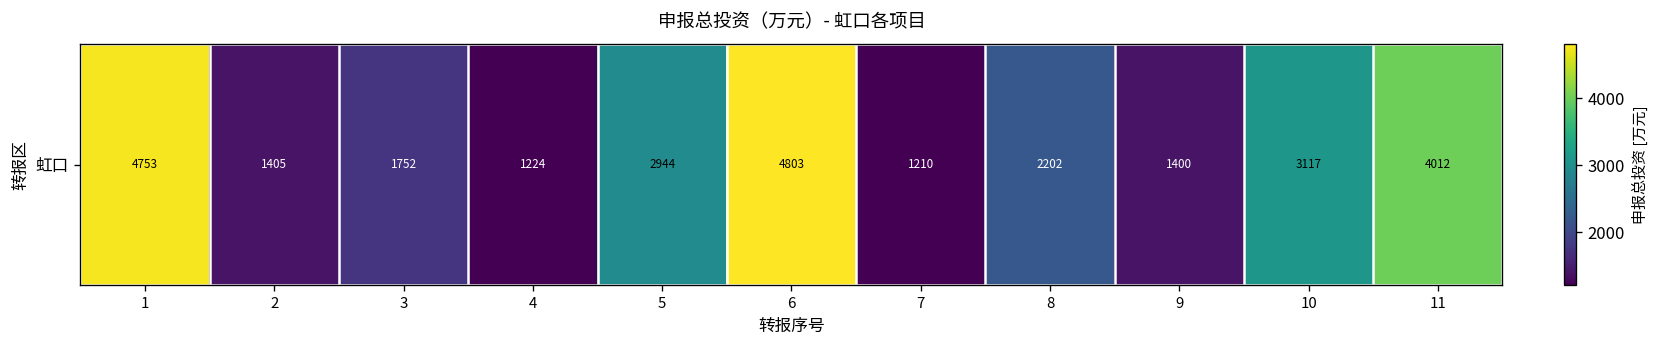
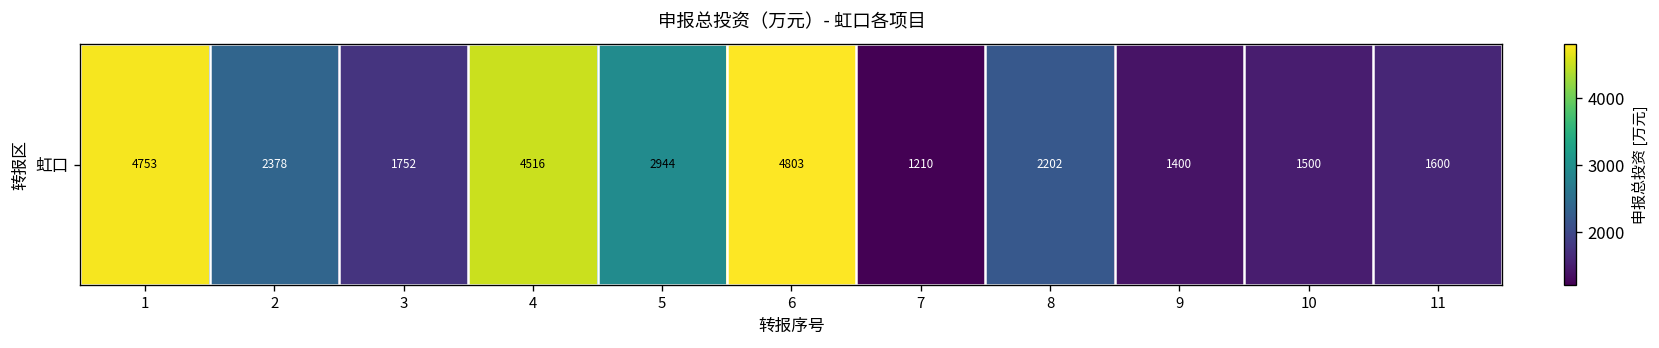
虹口, 2: 1405 -> 2378
虹口, 4: 1224 -> 4516
虹口, 10: 3117 -> 1500
虹口, 11: 4012 -> 1600
